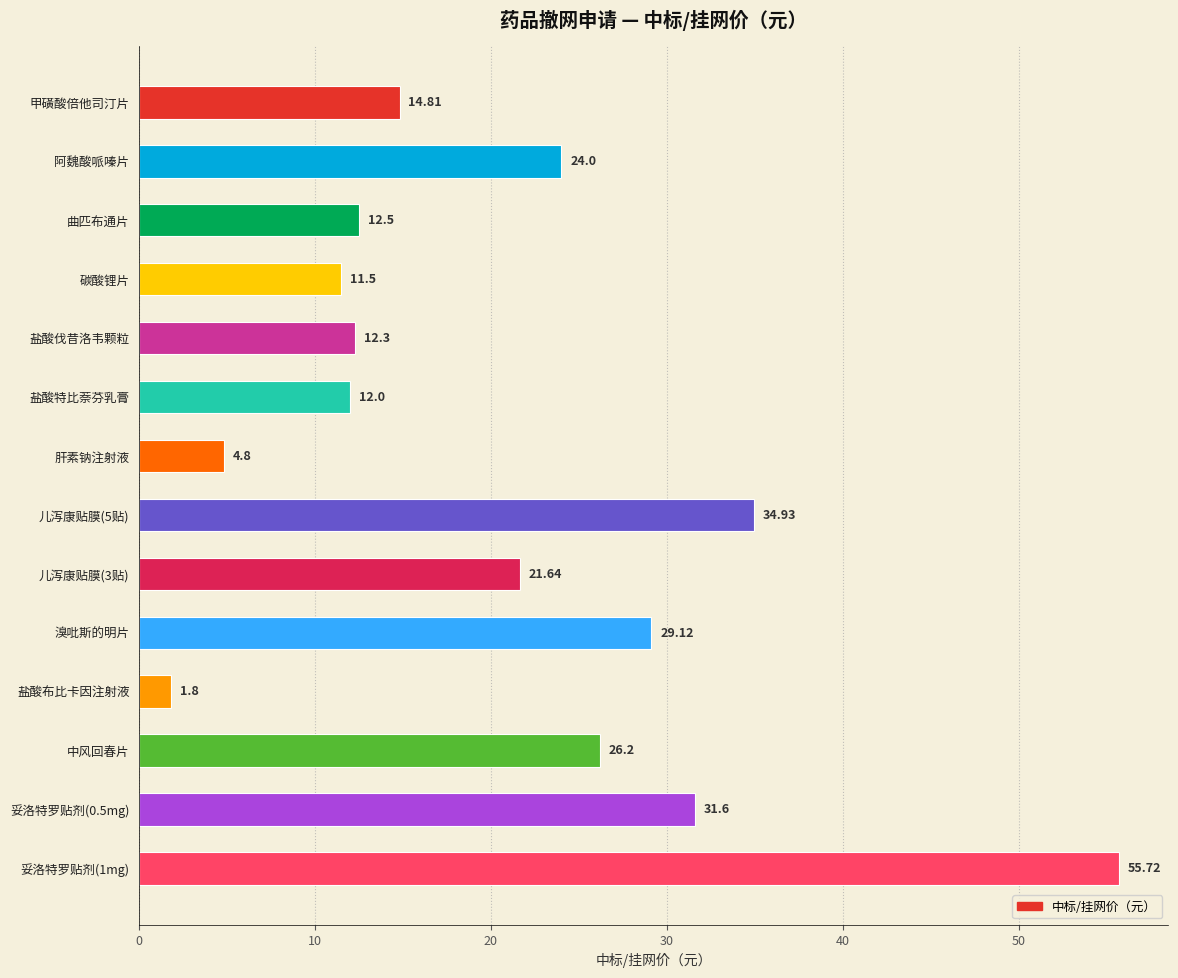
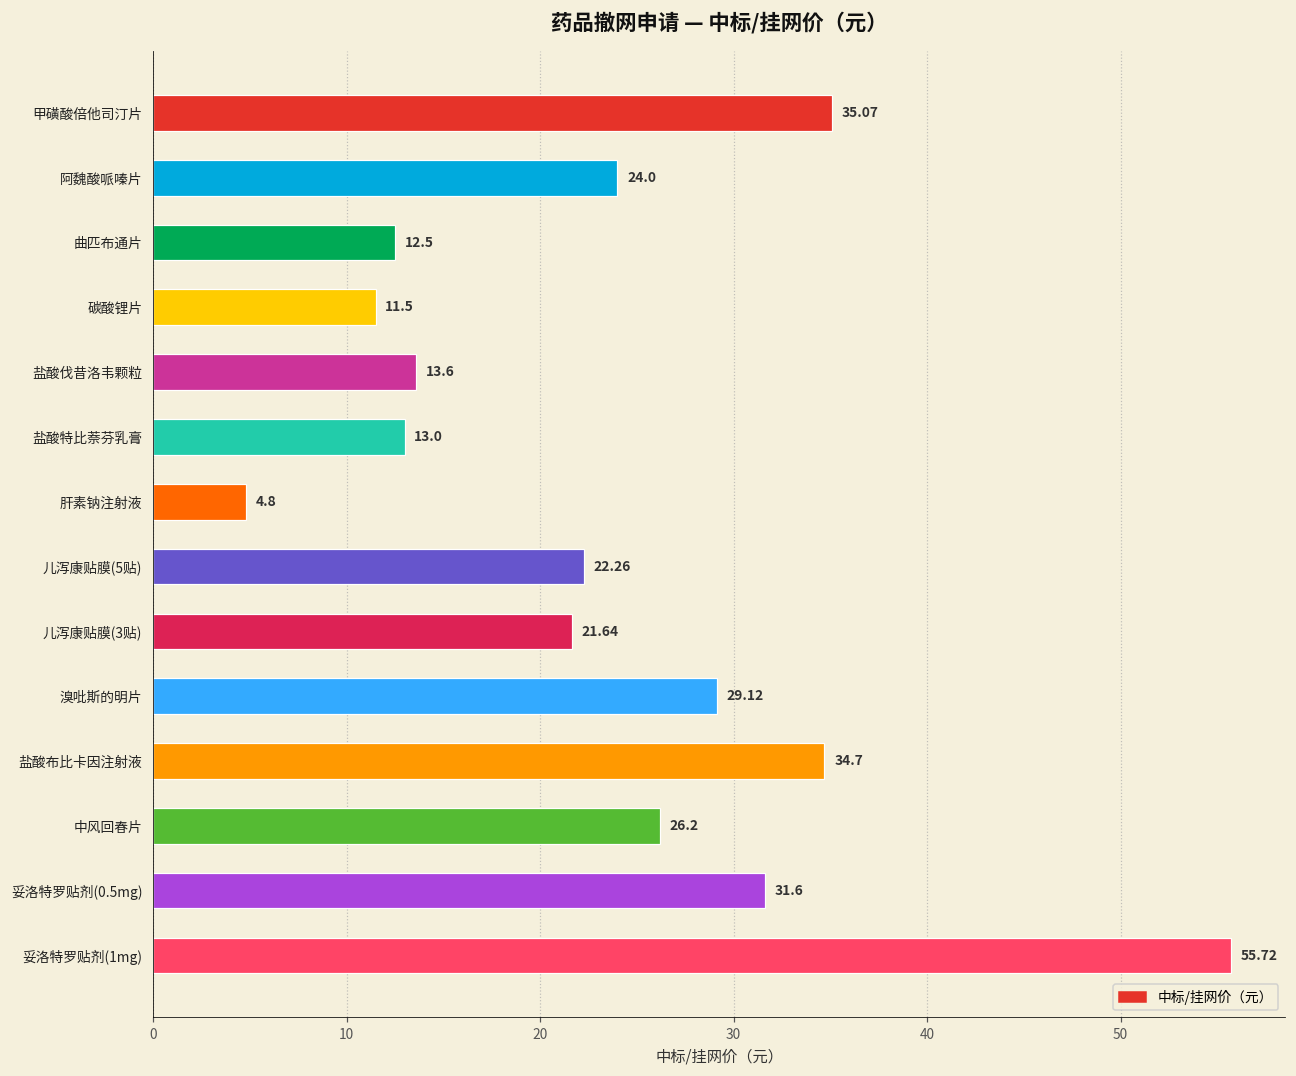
甲磺酸倍他司汀片: 14.81 -> 35.07
盐酸伐昔洛韦颗粒: 12.3 -> 13.6
盐酸特比萘芬乳膏: 12.0 -> 13.0
儿泻康贴膜(5贴): 34.93 -> 22.26
盐酸布比卡因注射液: 1.8 -> 34.7
